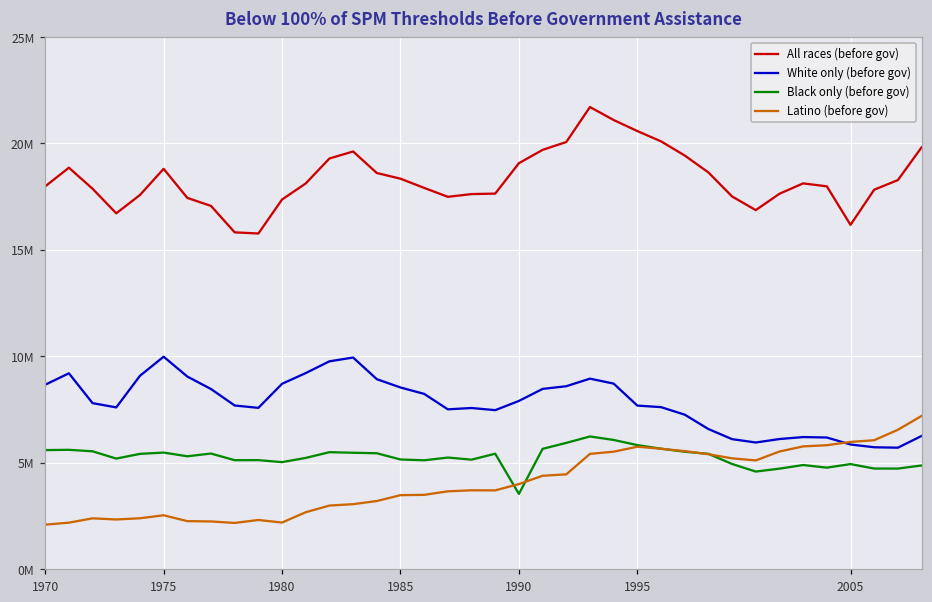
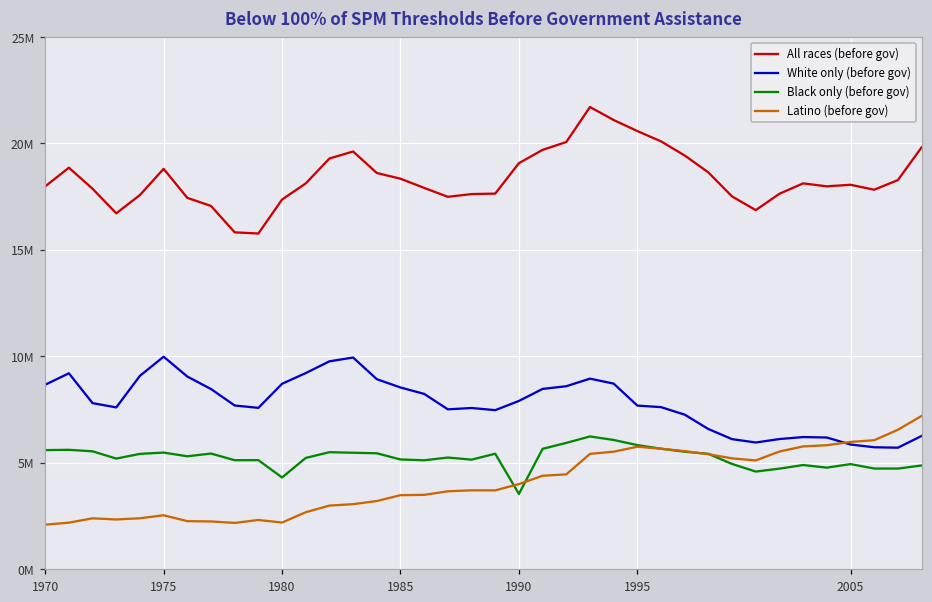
Black only (before gov), 1980: 5000000 -> 4300000
All races (before gov), 2005: 16200000 -> 18100000
